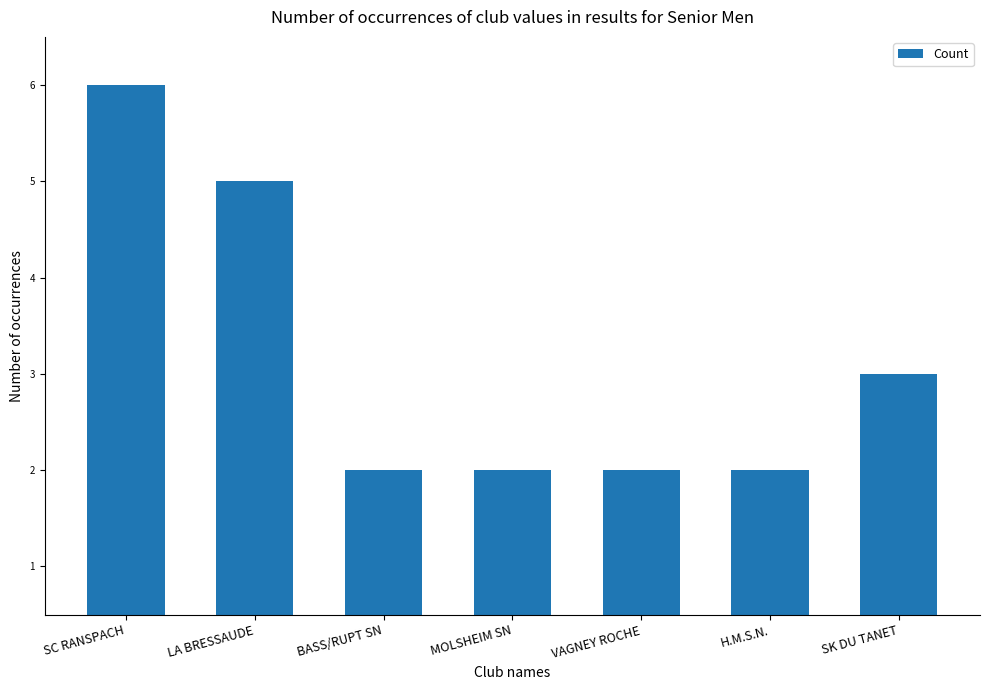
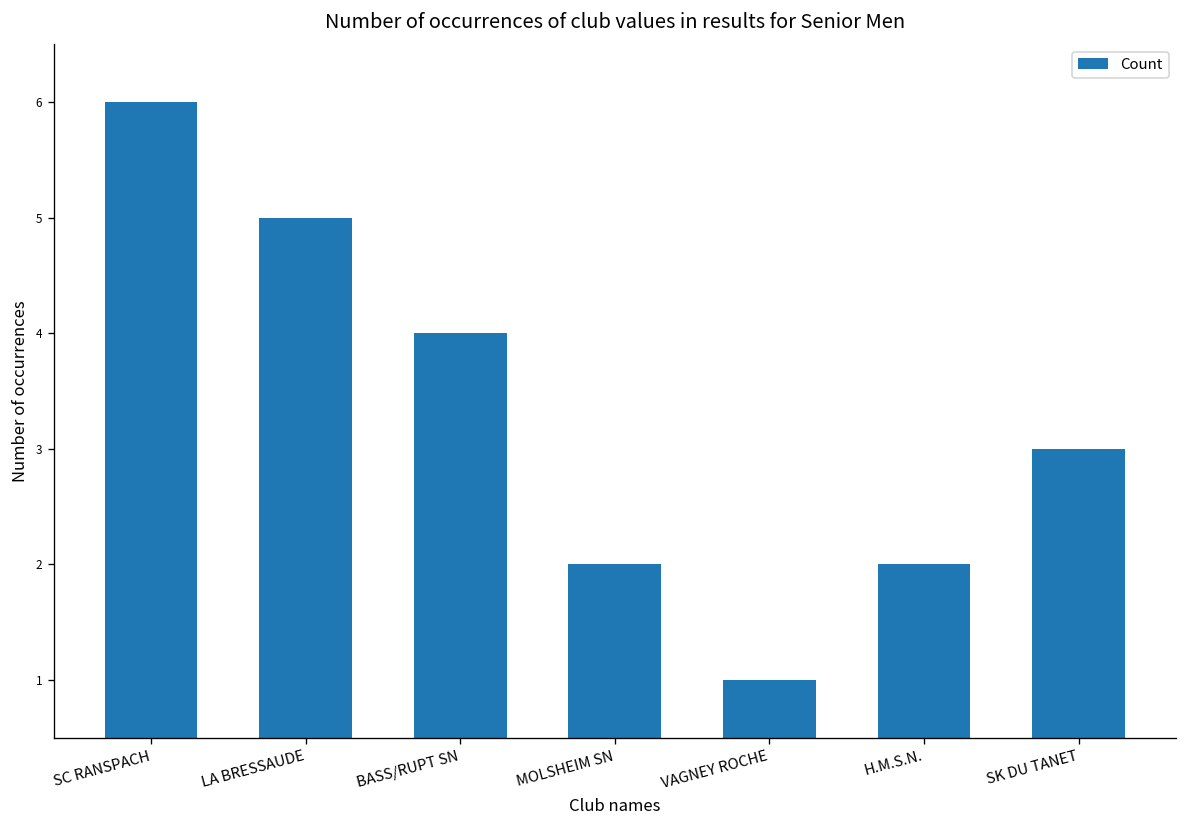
BASS/RUPT SN: 2 -> 4
VAGNEY ROCHE: 2 -> 1
